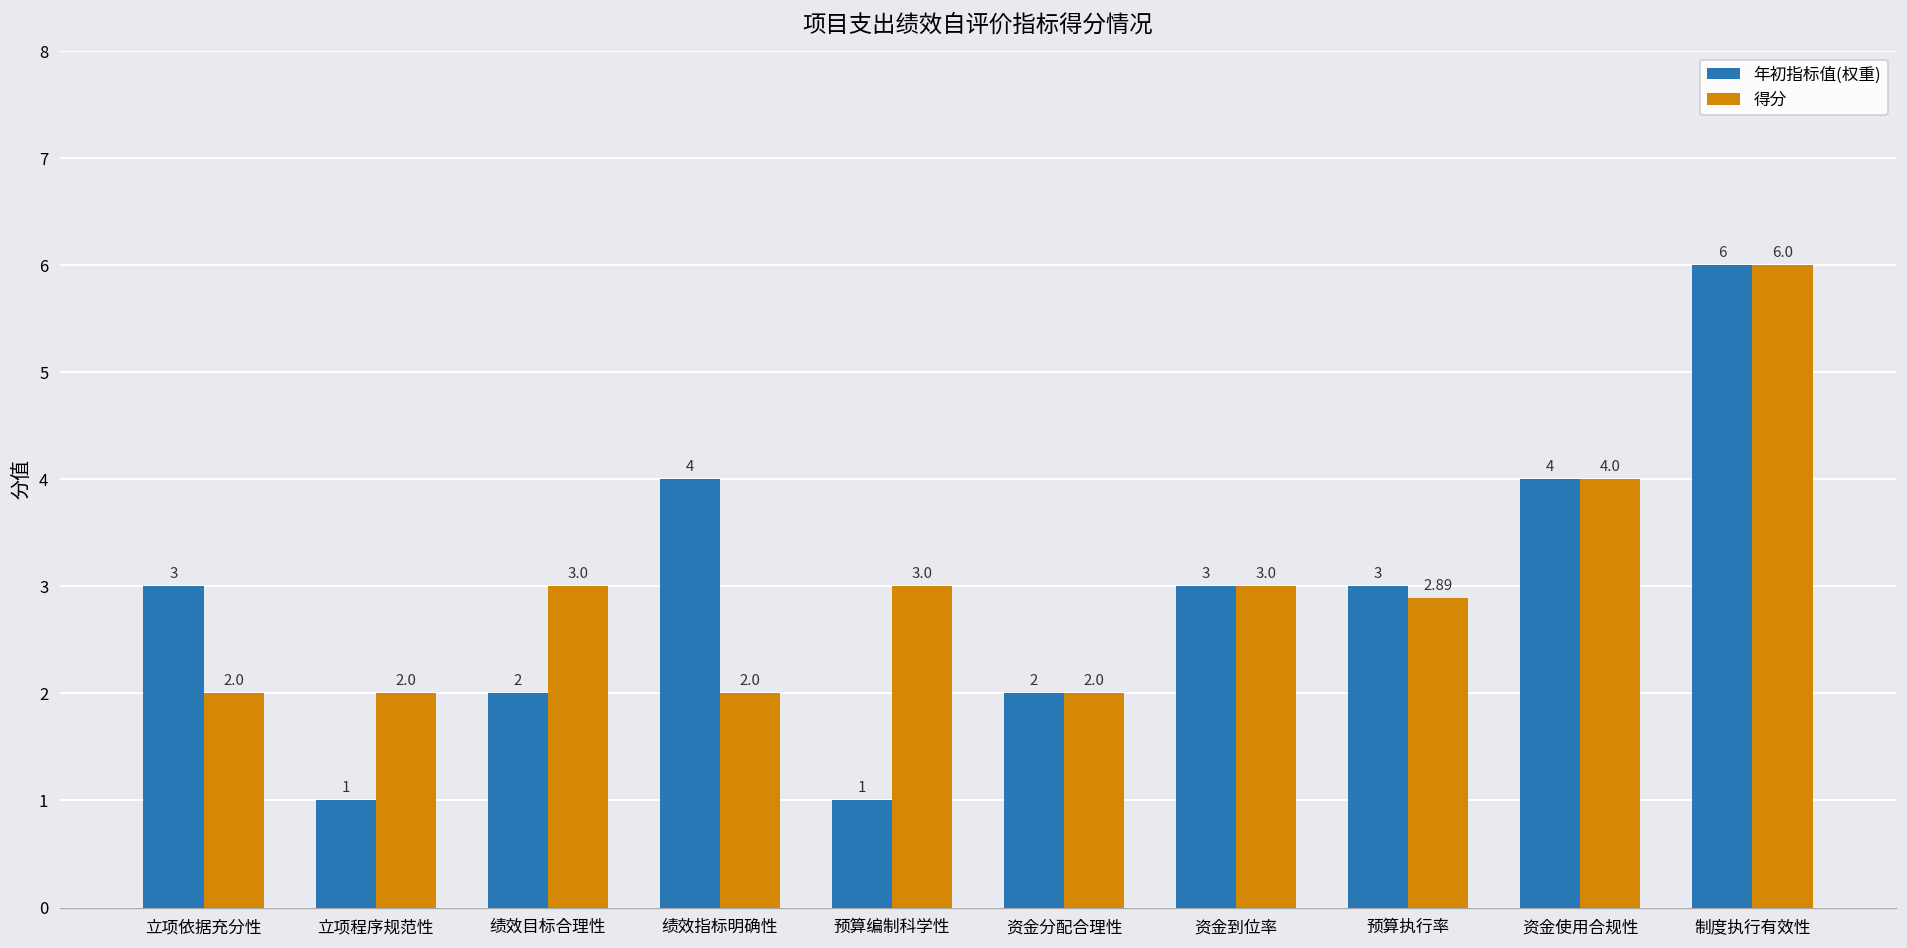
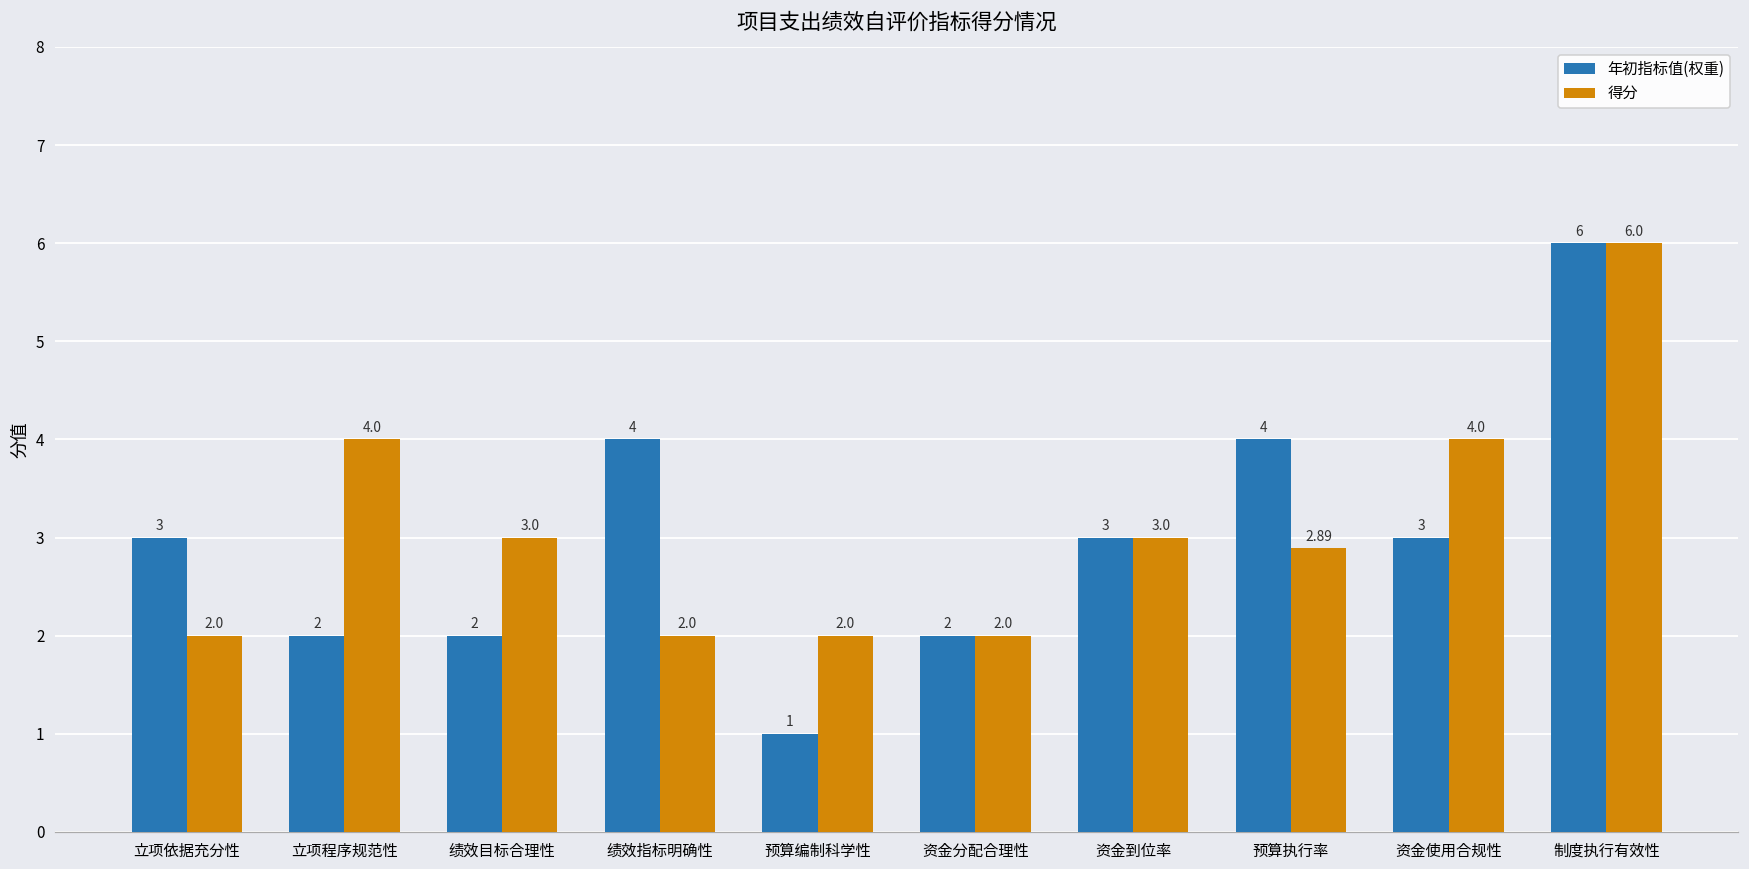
年初指标值(权重), 立项程序规范性: 1 -> 2
得分, 立项程序规范性: 2.0 -> 4.0
得分, 预算编制科学性: 3.0 -> 2.0
年初指标值(权重), 预算执行率: 3 -> 4
年初指标值(权重), 资金使用合规性: 4 -> 3
